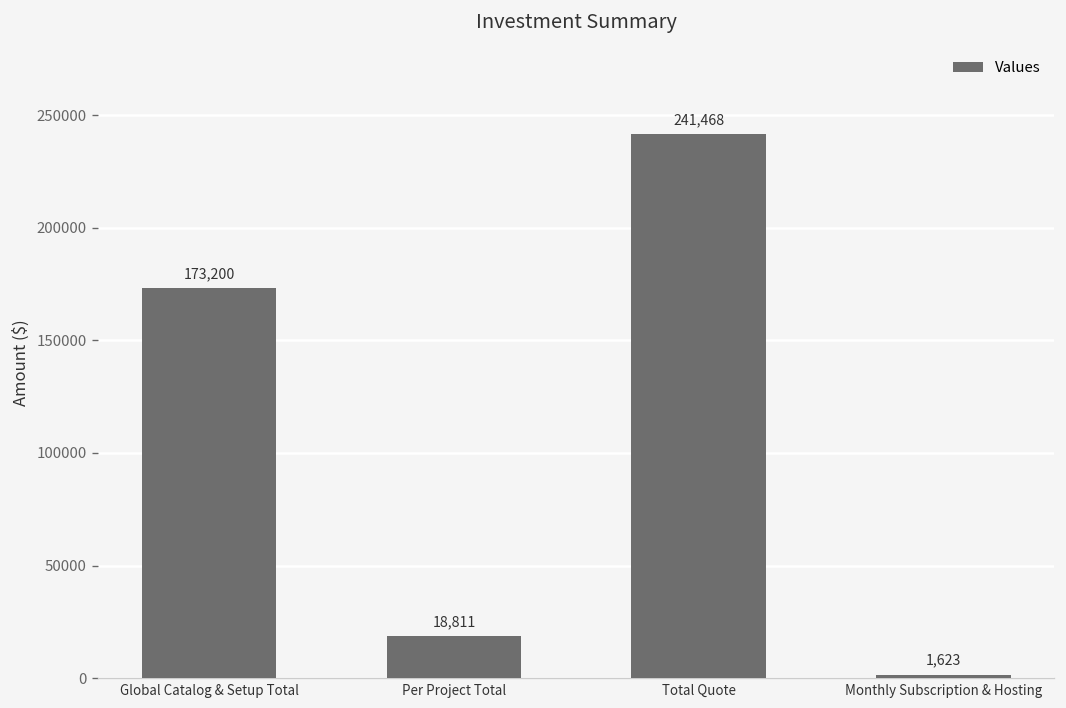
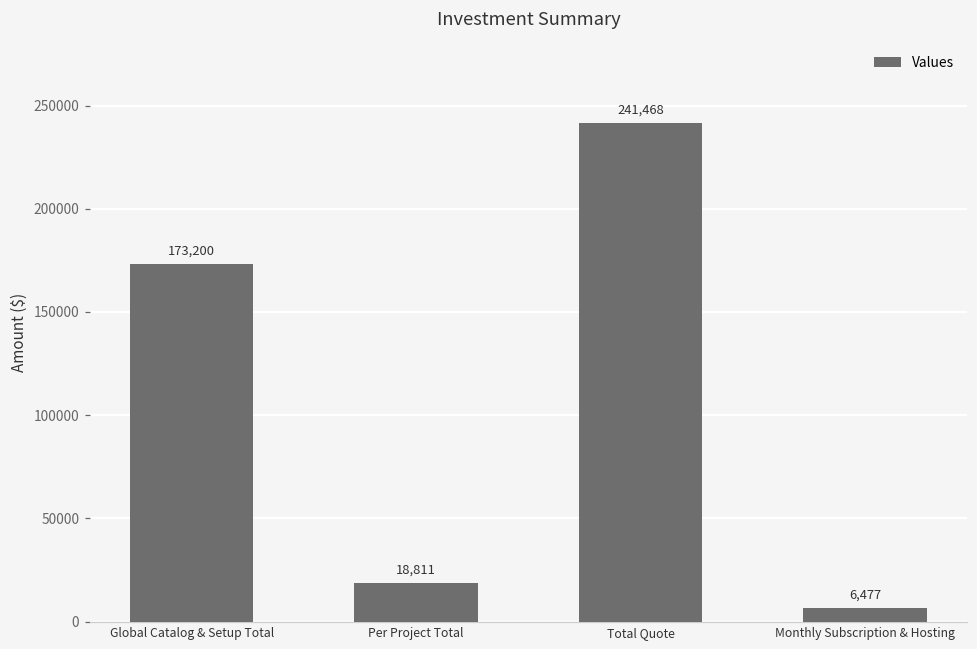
Monthly Subscription & Hosting: 1,623 -> 6,477
